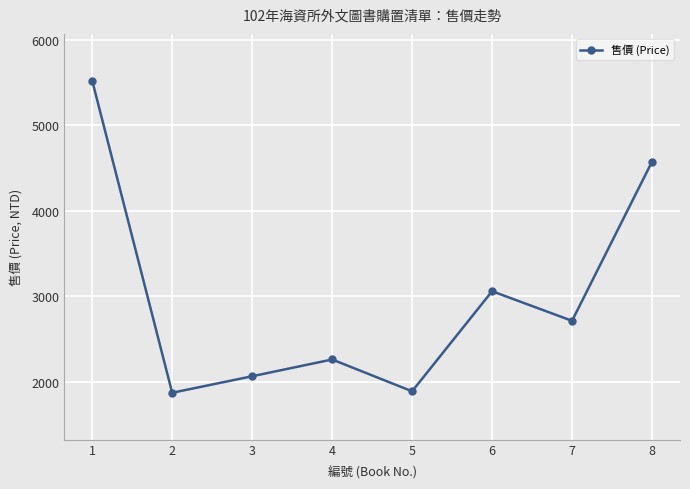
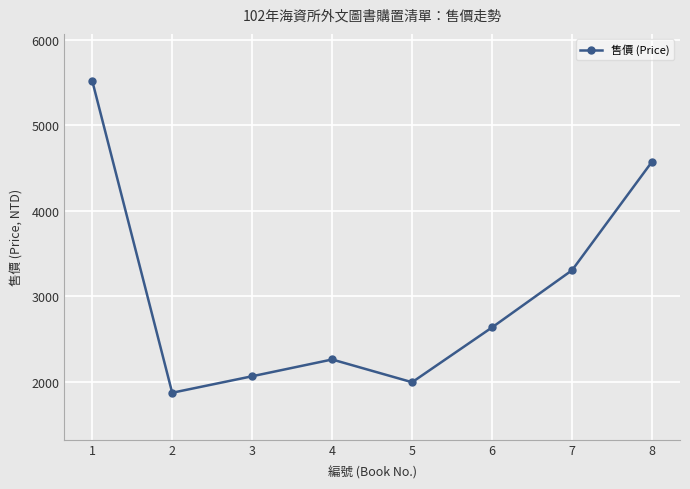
5: 1900 -> 2000
6: 3100 -> 2600
7: 2700 -> 3300
